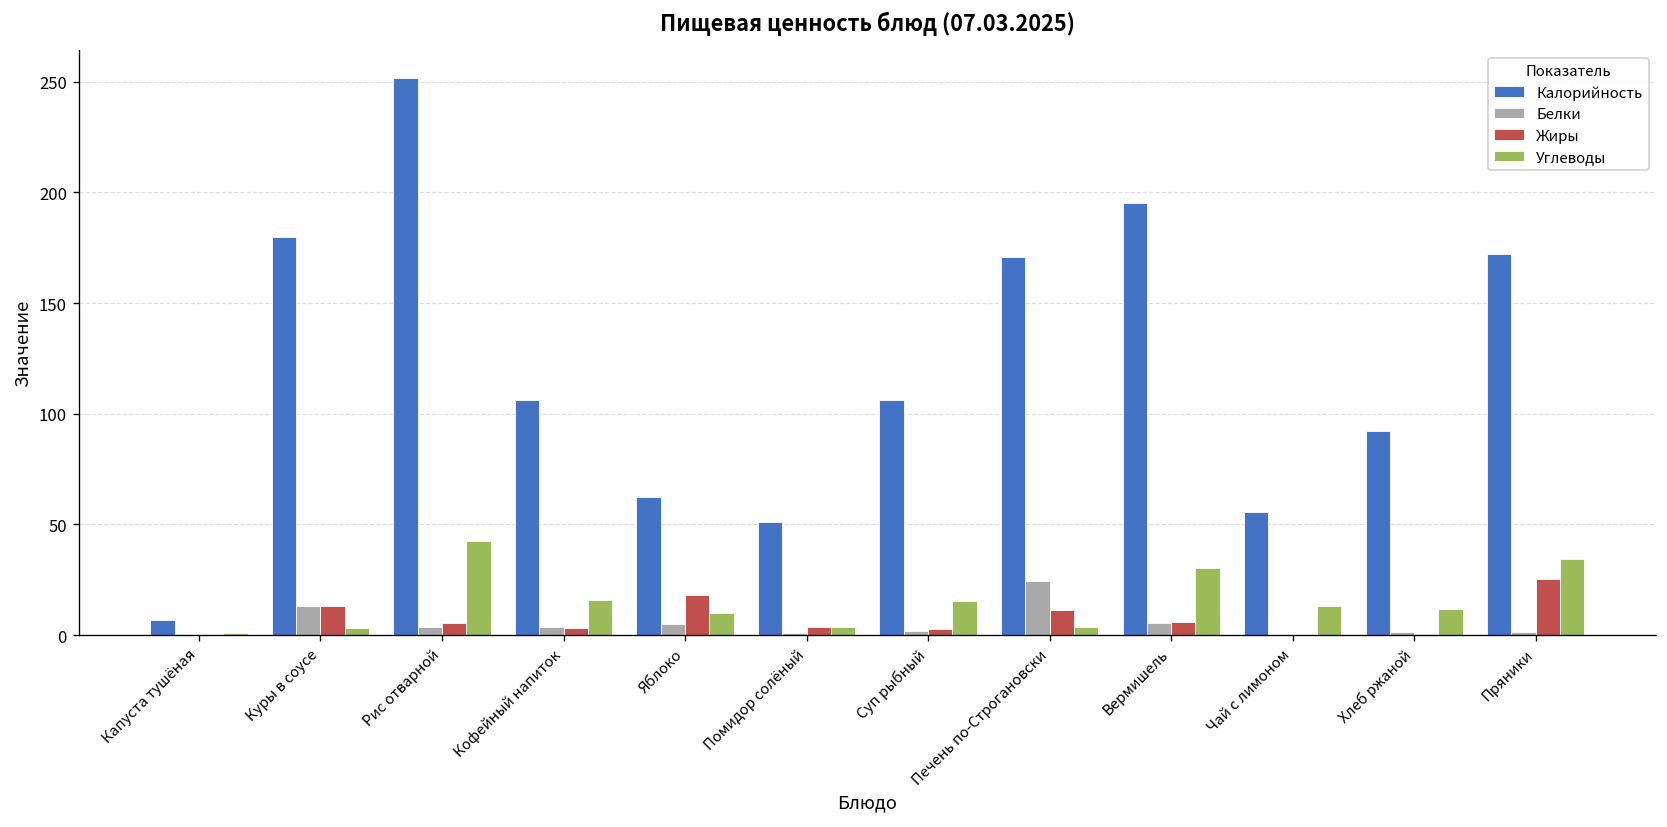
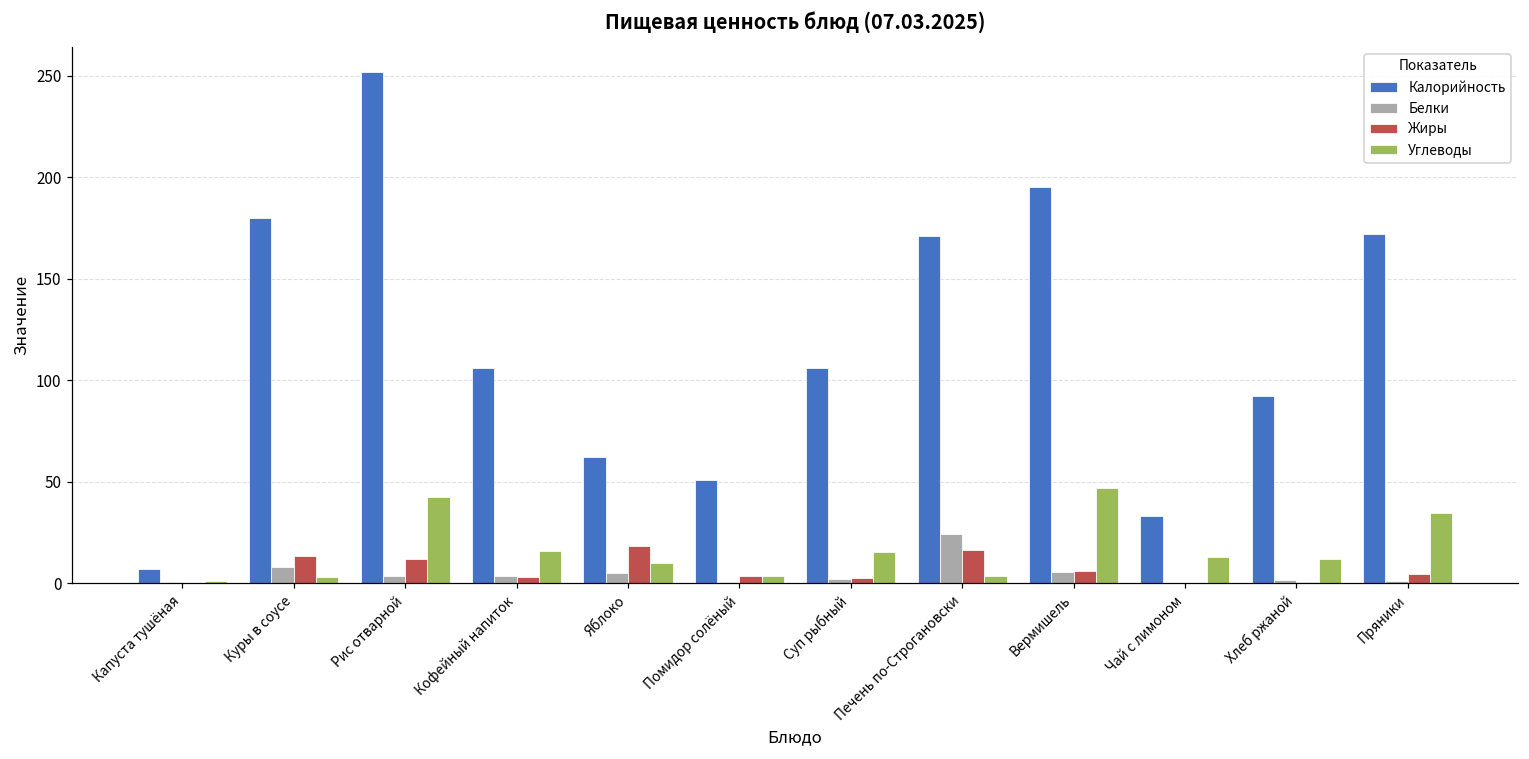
Белки, Куры в соусе: 13 -> 8
Жиры, Рис отварной: 5 -> 12
Жиры, Печень по-Строгановски: 11 -> 16
Углеводы, Вермишель: 30 -> 47
Калорийность, Чай с лимоном: 56 -> 33
Жиры, Пряники: 25 -> 5
